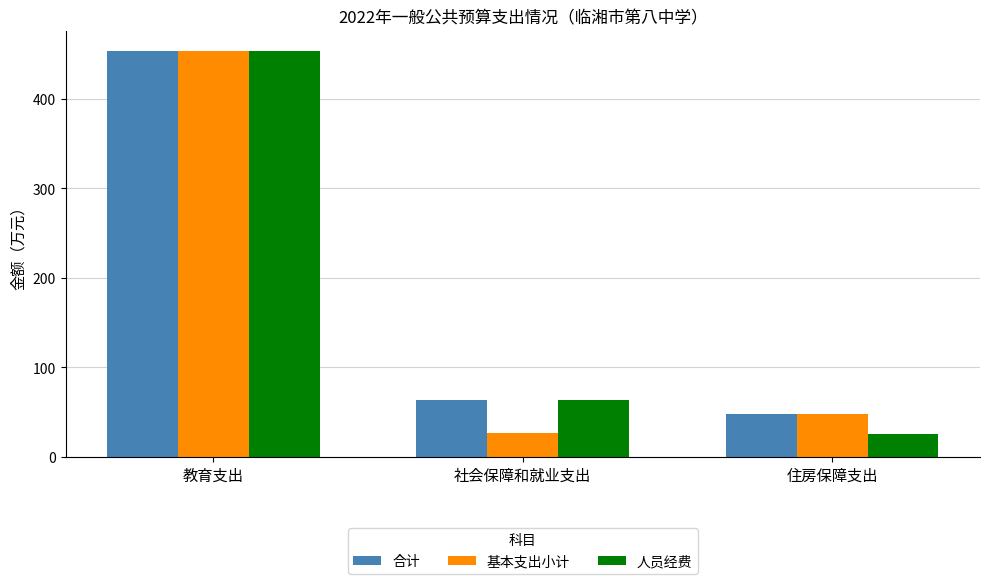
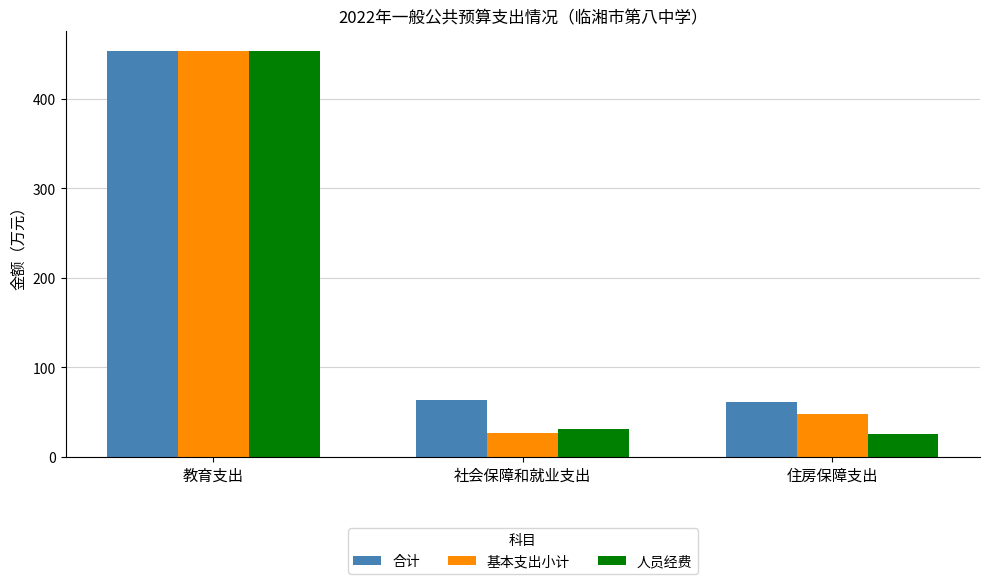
人员经费, 社会保障和就业支出: 60 -> 30
合计, 住房保障支出: 50 -> 60
